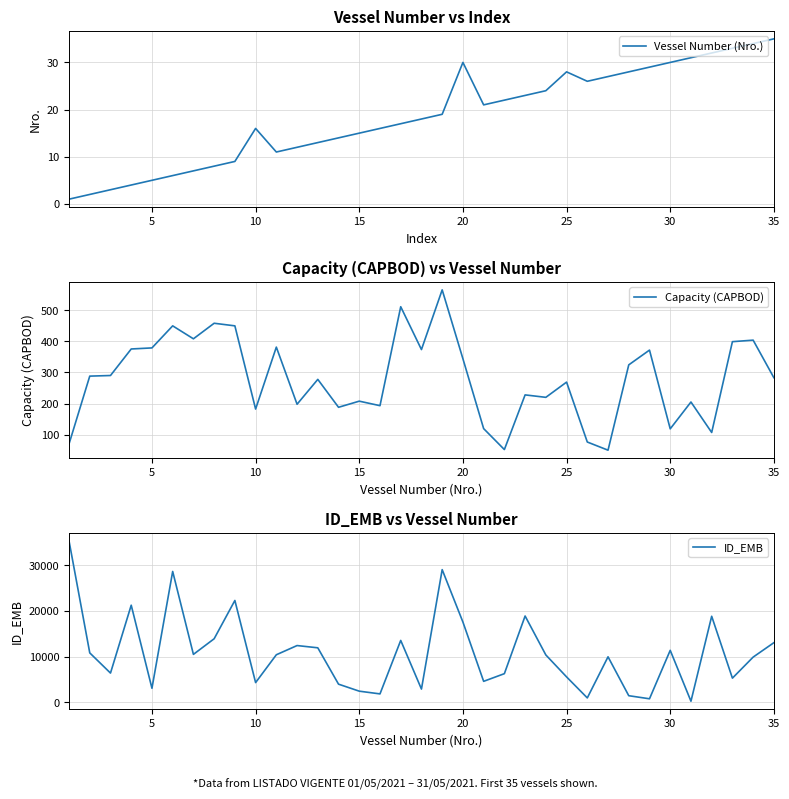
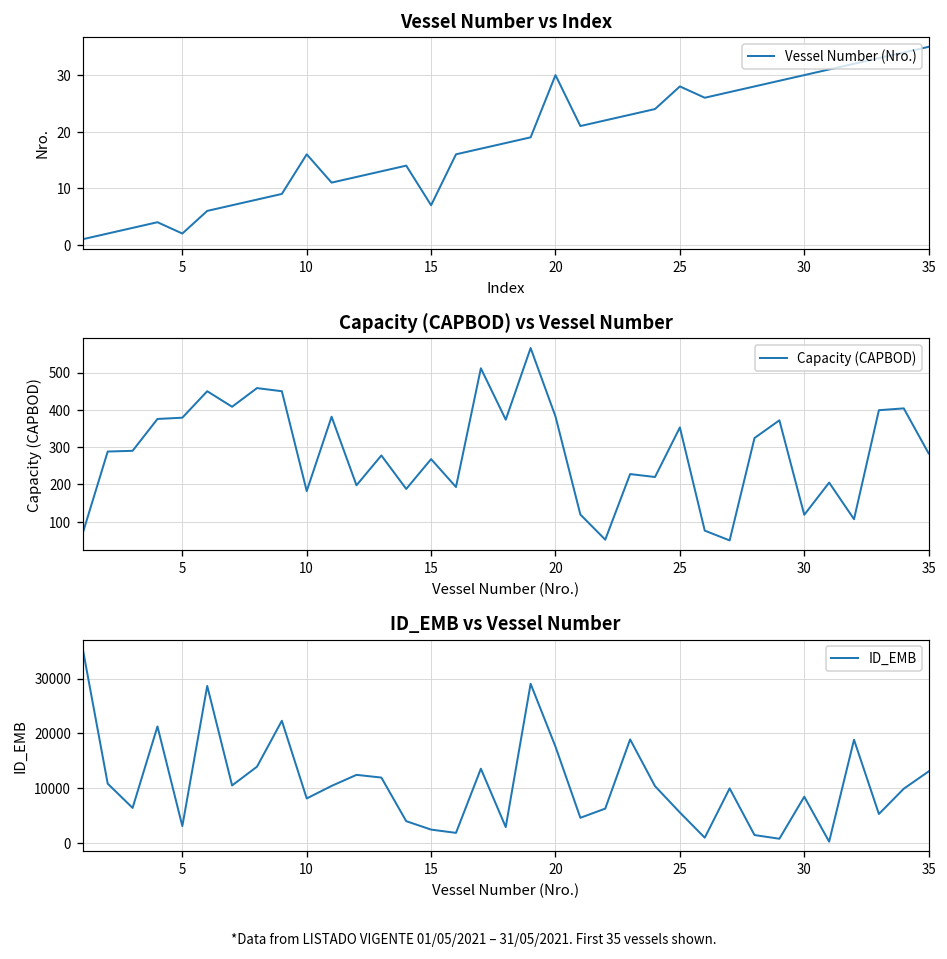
Vessel Number vs Index, 5: 5 -> 2
Vessel Number vs Index, 15: 15 -> 7
Capacity (CAPBOD) vs Vessel Number, 15: 210 -> 270
Capacity (CAPBOD) vs Vessel Number, 20: 340 -> 380
Capacity (CAPBOD) vs Vessel Number, 25: 270 -> 350
ID_EMB vs Vessel Number, 10: 4000 -> 8000
ID_EMB vs Vessel Number, 30: 11000 -> 8000
